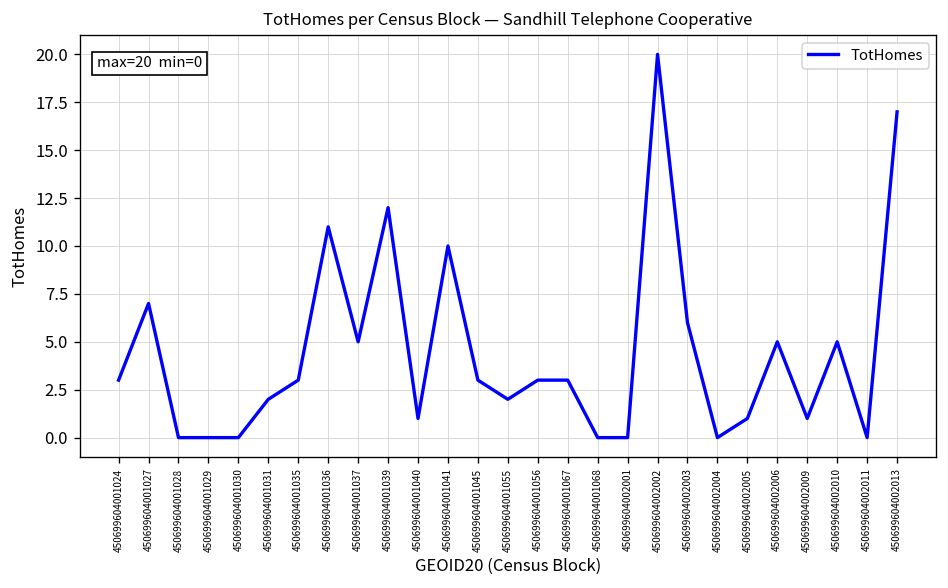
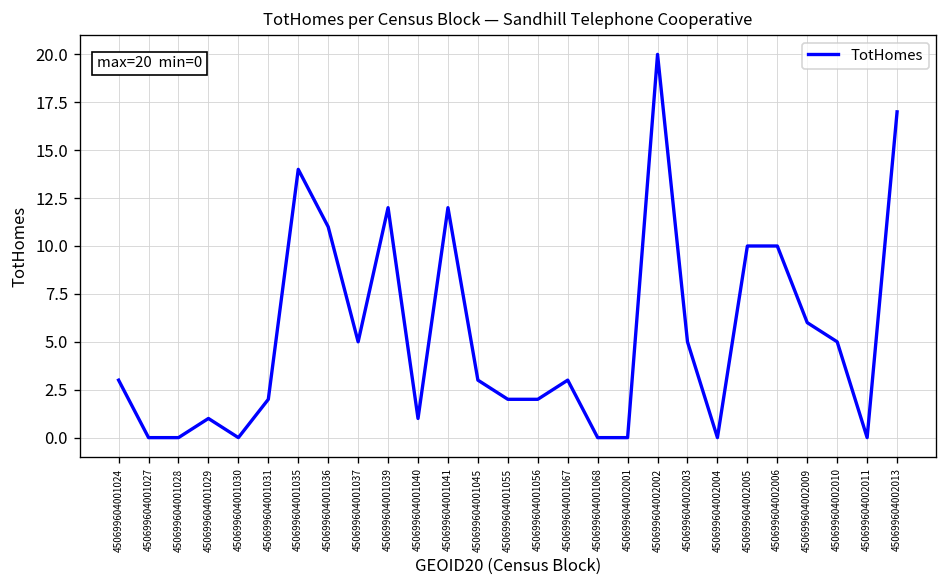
450699604001027: 7 -> 0
450699604001029: 0 -> 1
450699604001035: 3 -> 14
450699604001041: 10 -> 12
450699604001056: 3 -> 2
450699604002003: 6 -> 5
450699604002005: 1 -> 10
450699604002006: 5 -> 10
450699604002009: 1 -> 6
